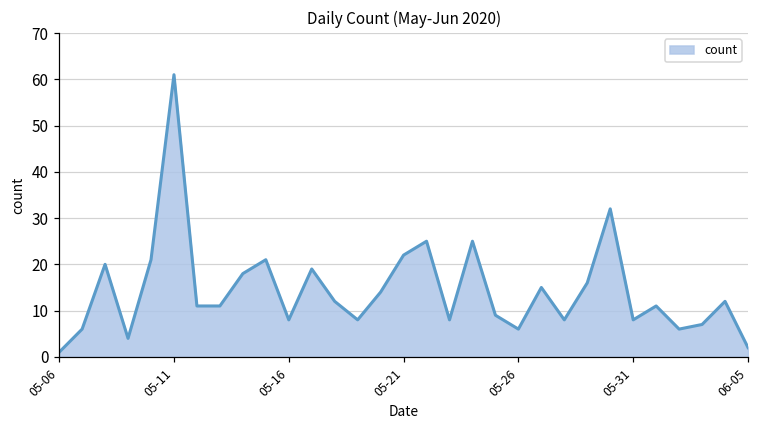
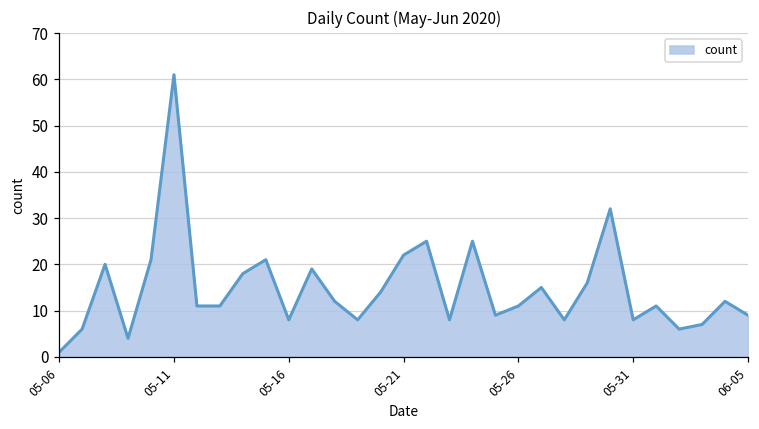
05-26: 6 -> 11
06-05: 2 -> 9
